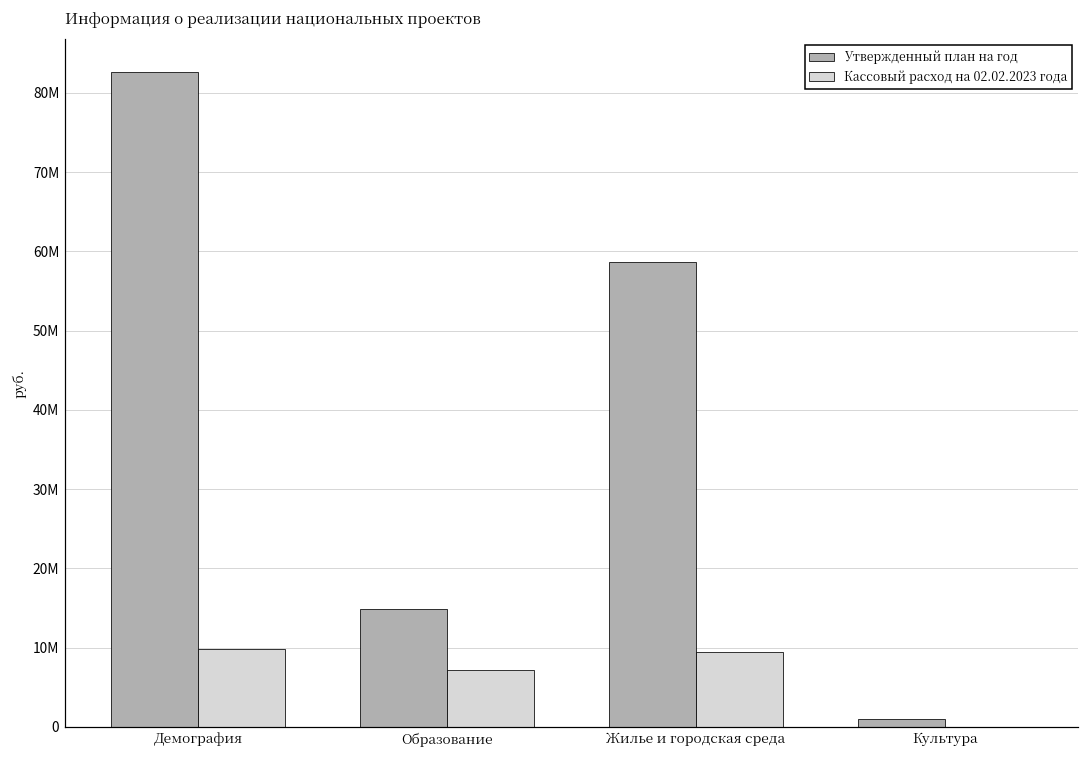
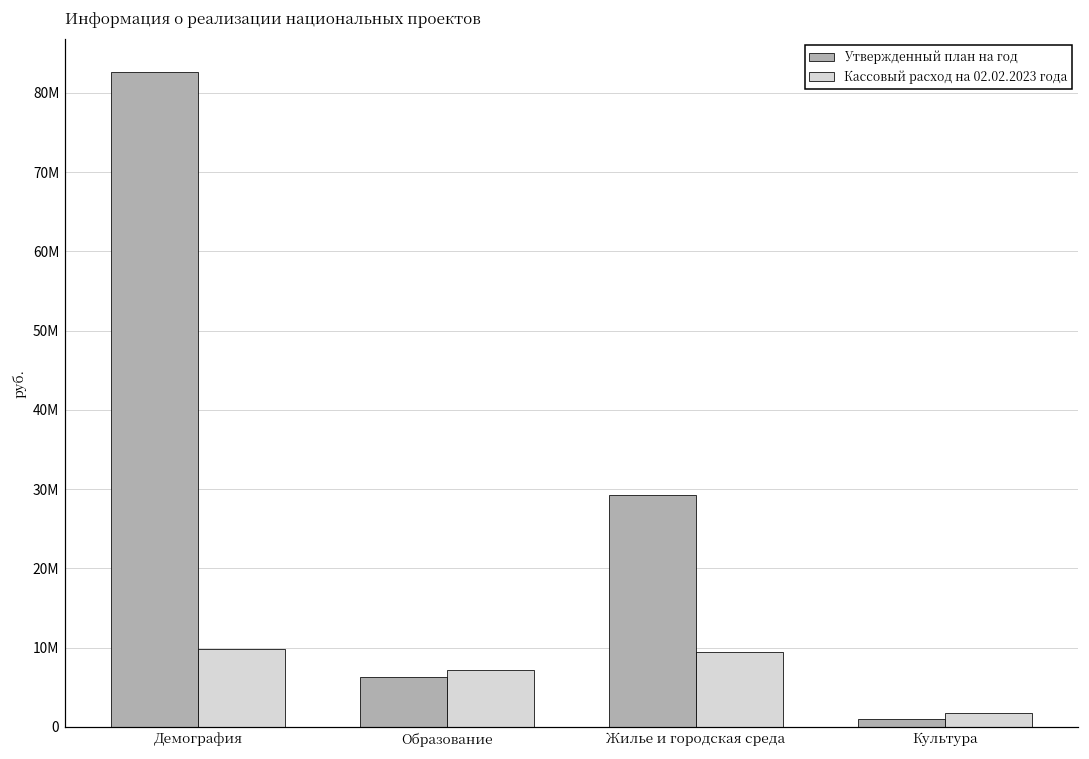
Утвержденный план на год, Образование: 15000000 -> 6000000
Утвержденный план на год, Жилье и городская среда: 59000000 -> 29000000
Кассовый расход на 02.02.2023 года, Культура: 0 -> 2000000
